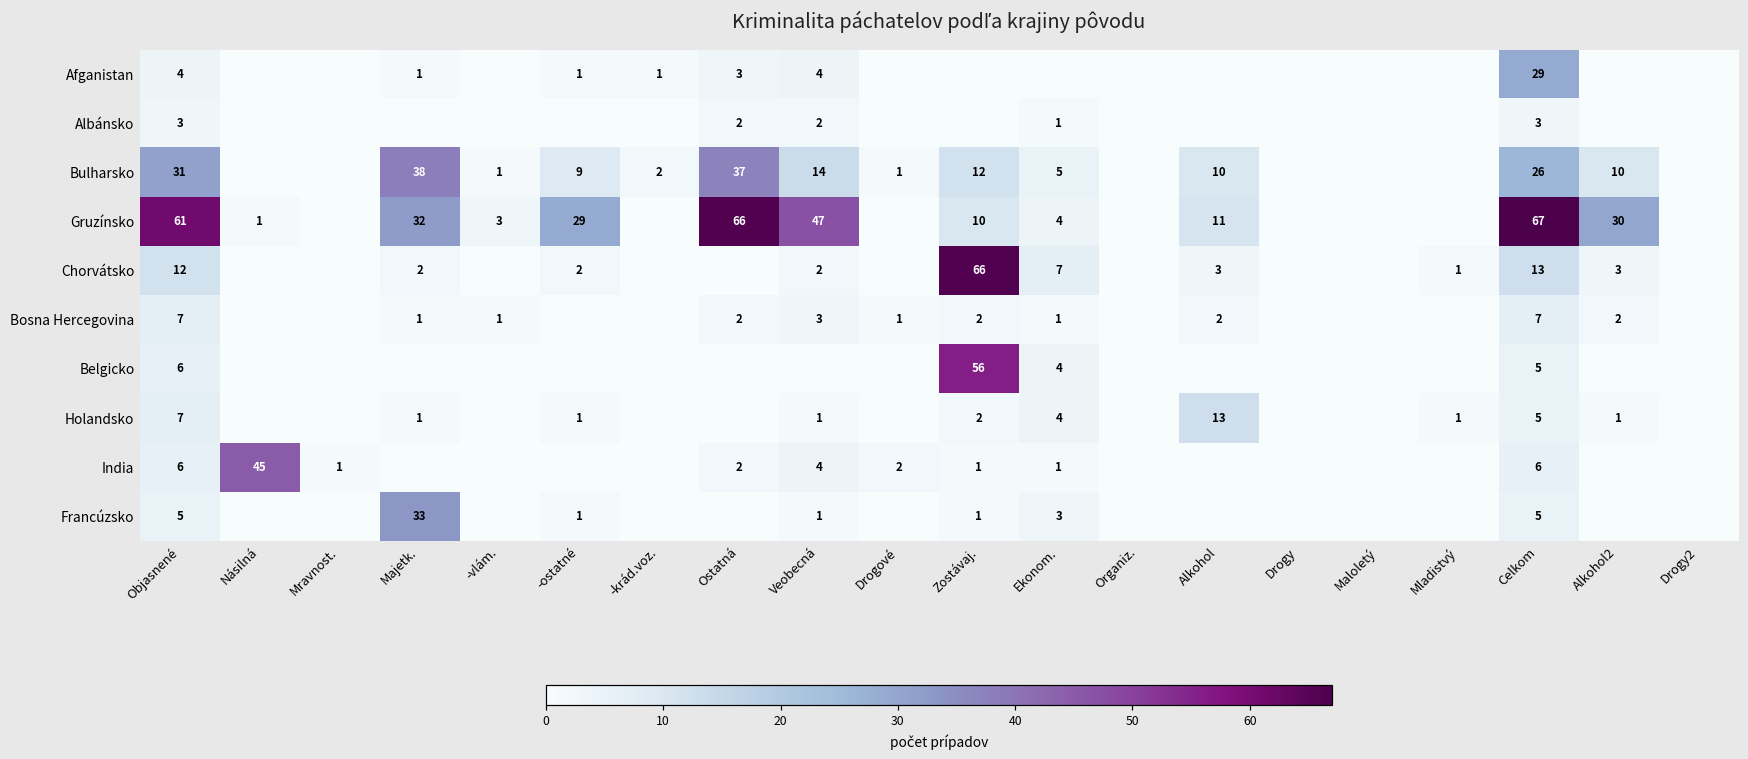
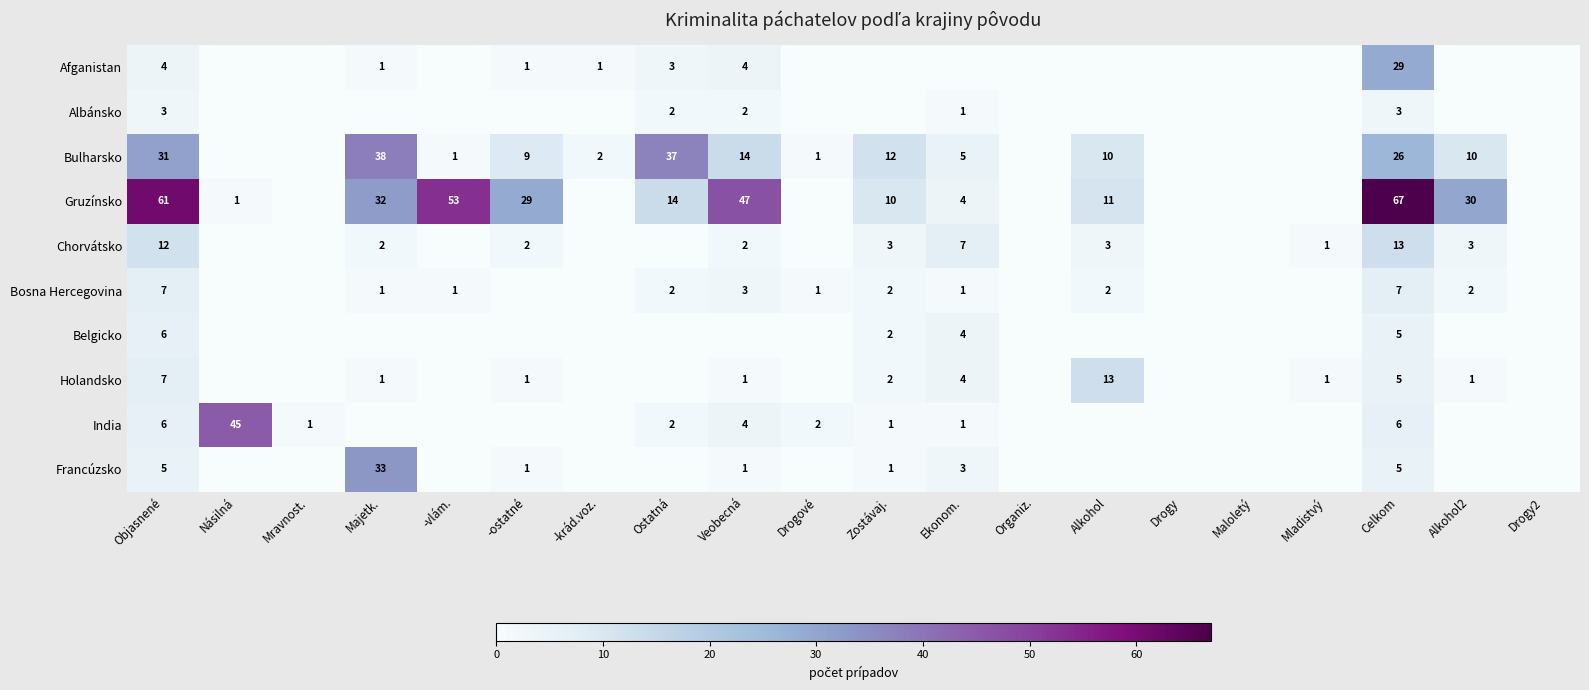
Gruzínsko, -vlám.: 3 -> 53
Gruzínsko, Ostatná: 66 -> 14
Chorvátsko, Zostávaj.: 66 -> 3
Belgicko, Zostávaj.: 56 -> 2
